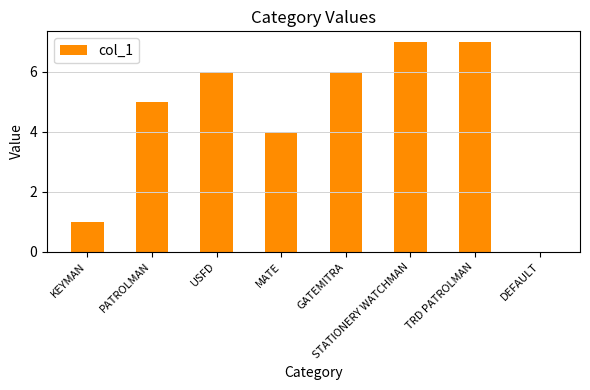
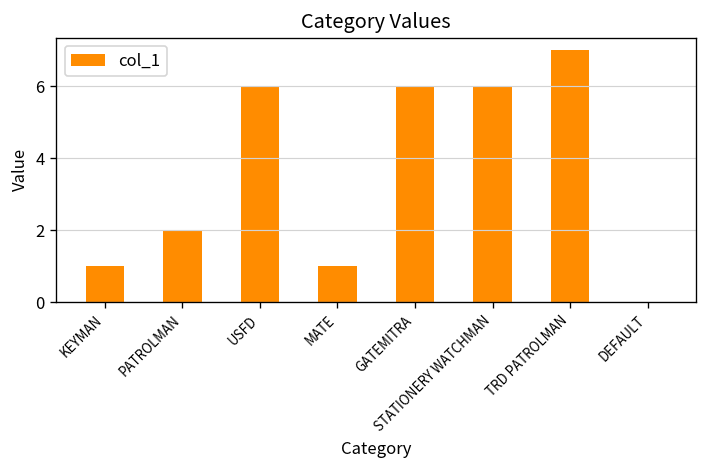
PATROLMAN: 5 -> 2
MATE: 4 -> 1
STATIONERY WATCHMAN: 7 -> 6
